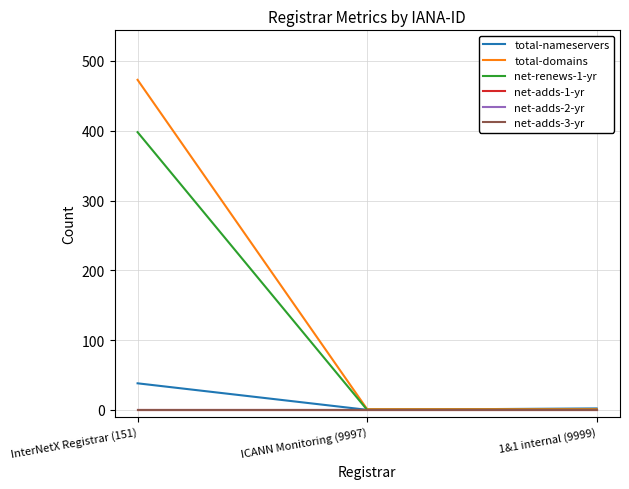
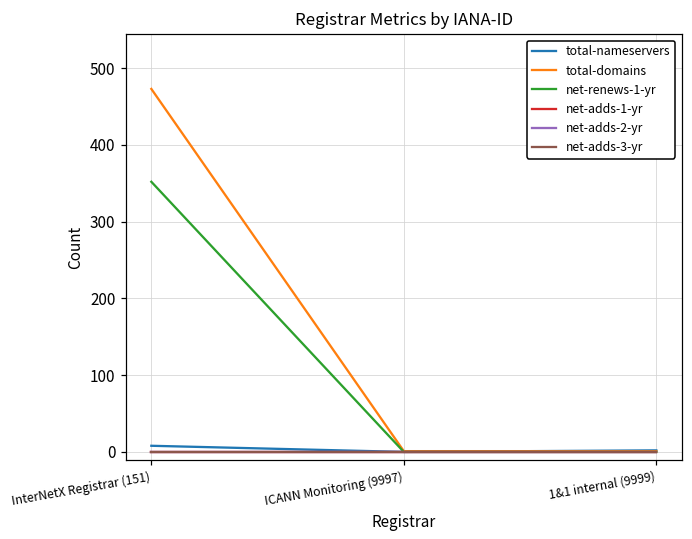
total-nameservers, InterNetX Registrar (151): 40 -> 10
net-renews-1-yr, InterNetX Registrar (151): 400 -> 350
